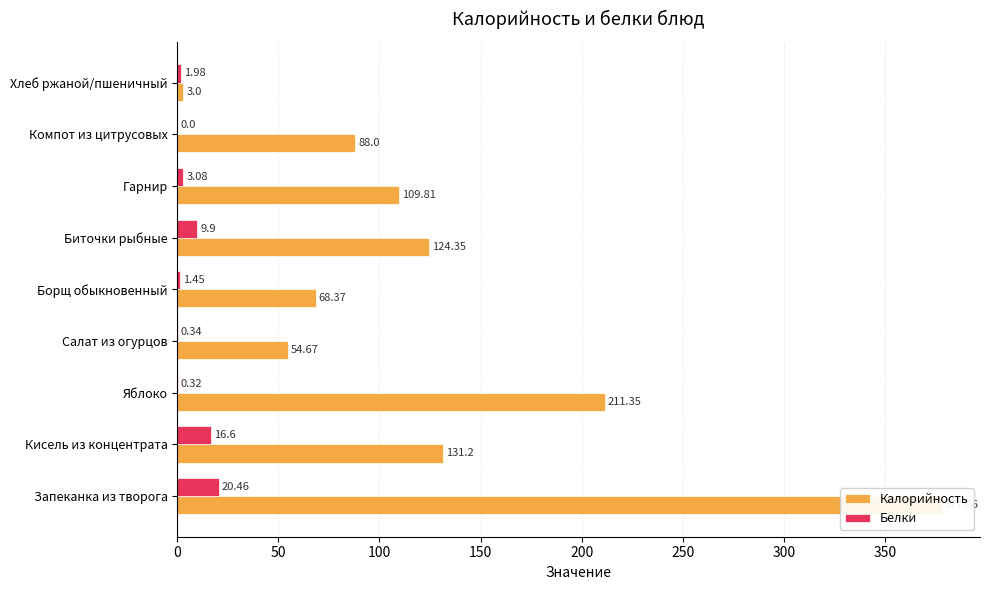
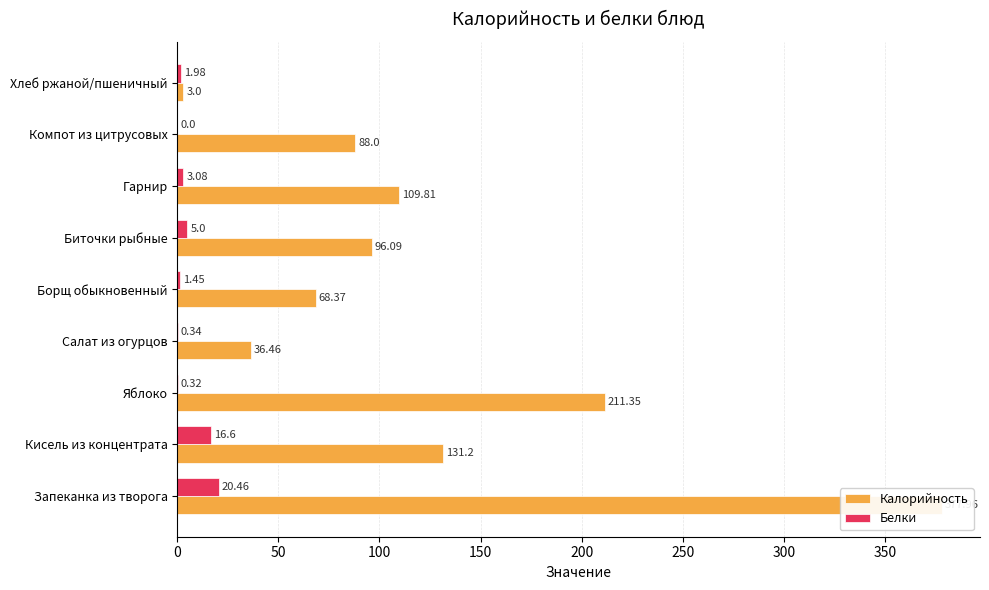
Белки, Биточки рыбные: 9.9 -> 5.0
Калорийность, Биточки рыбные: 124.35 -> 96.09
Калорийность, Салат из огурцов: 54.67 -> 36.46
